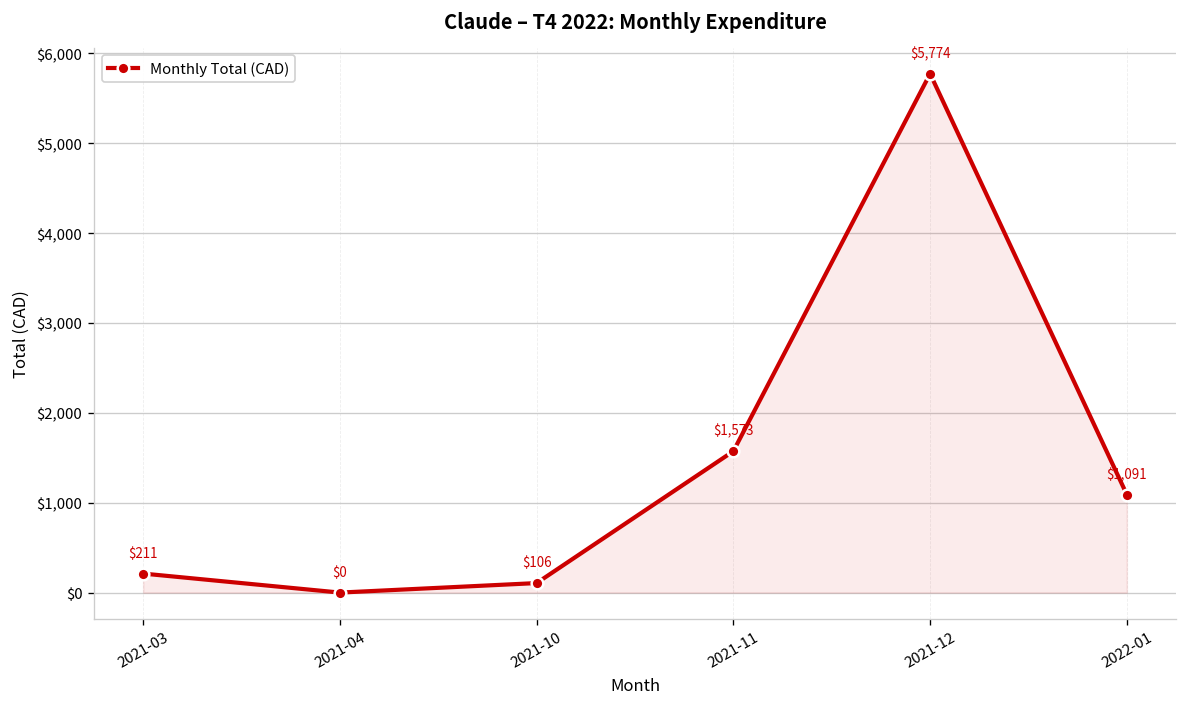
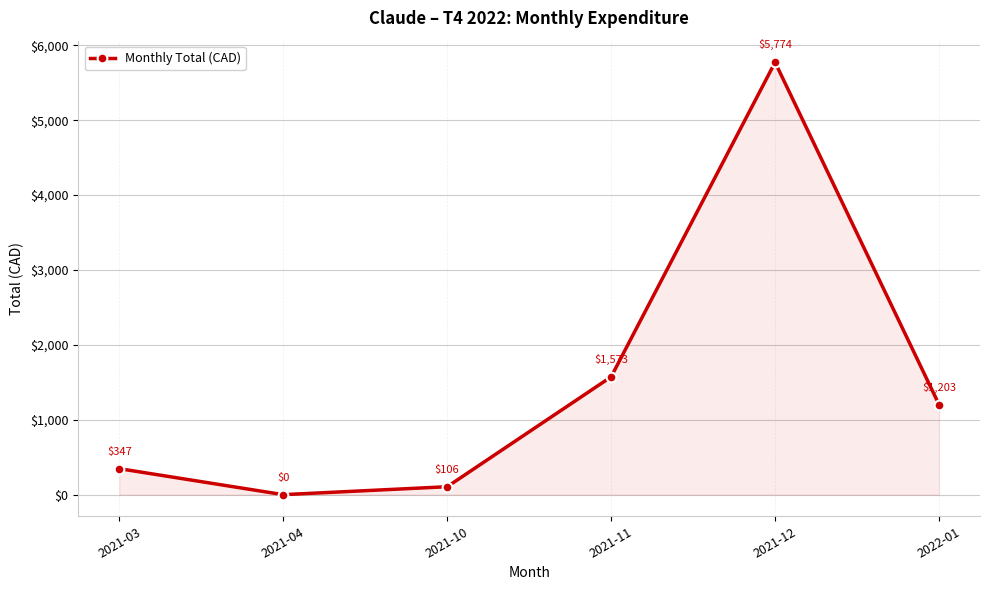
2021-03: $211 -> $347
2022-01: $1,091 -> $1,203
